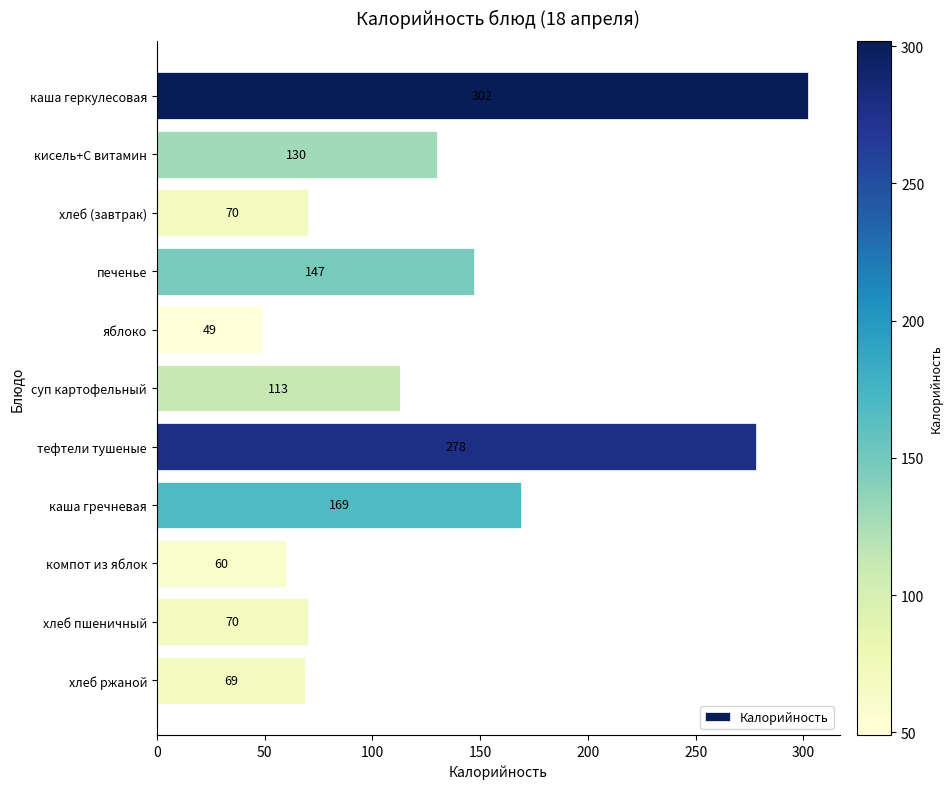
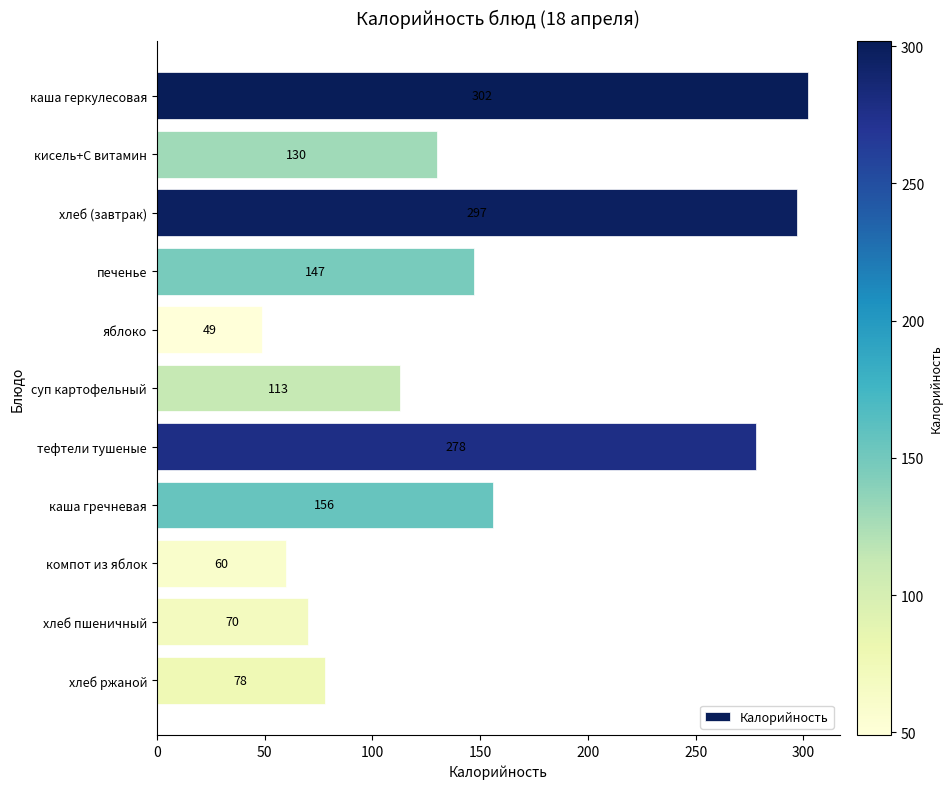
хлеб (завтрак): 70 -> 297
каша гречневая: 169 -> 156
хлеб ржаной: 69 -> 78
